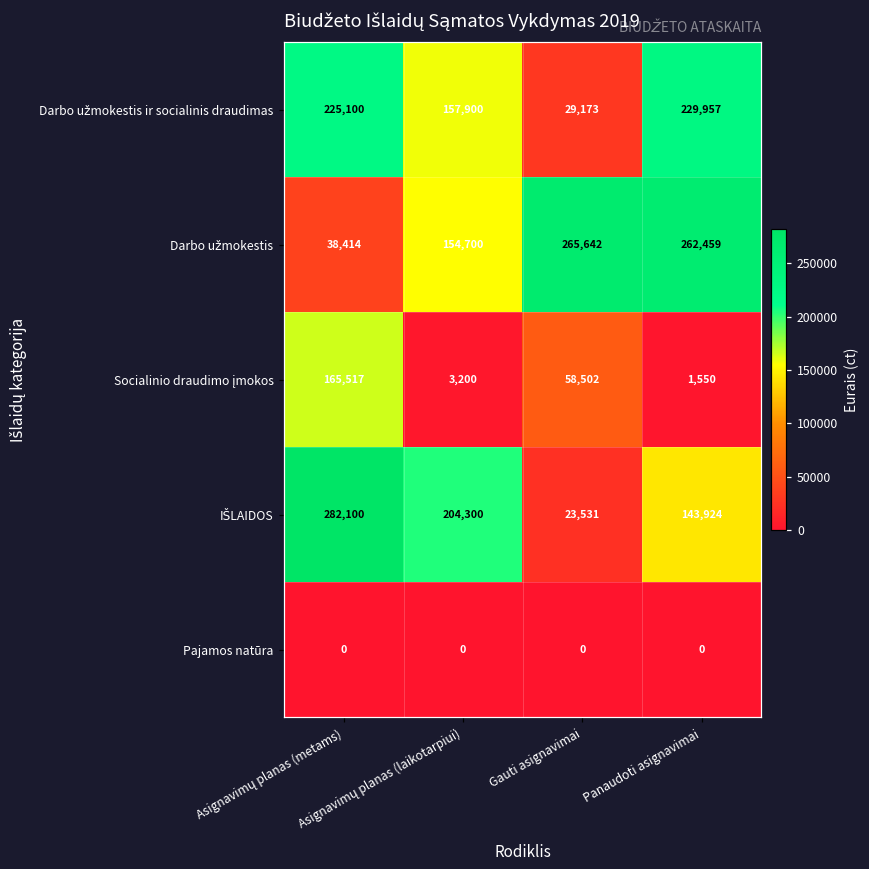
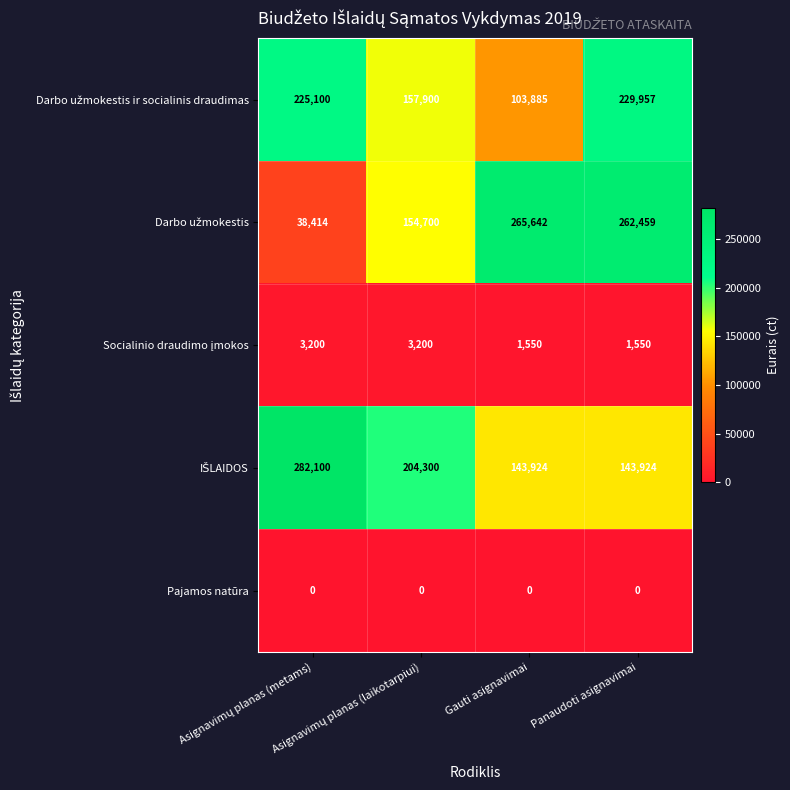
Darbo užmokestis ir socialinis draudimas, Gauti asignavimai: 29,173 -> 103,885
Socialinio draudimo įmokos, Asignavimų planas (metams): 165,517 -> 3,200
Socialinio draudimo įmokos, Gauti asignavimai: 58,502 -> 1,550
IŠLAIDOS, Gauti asignavimai: 23,531 -> 143,924
